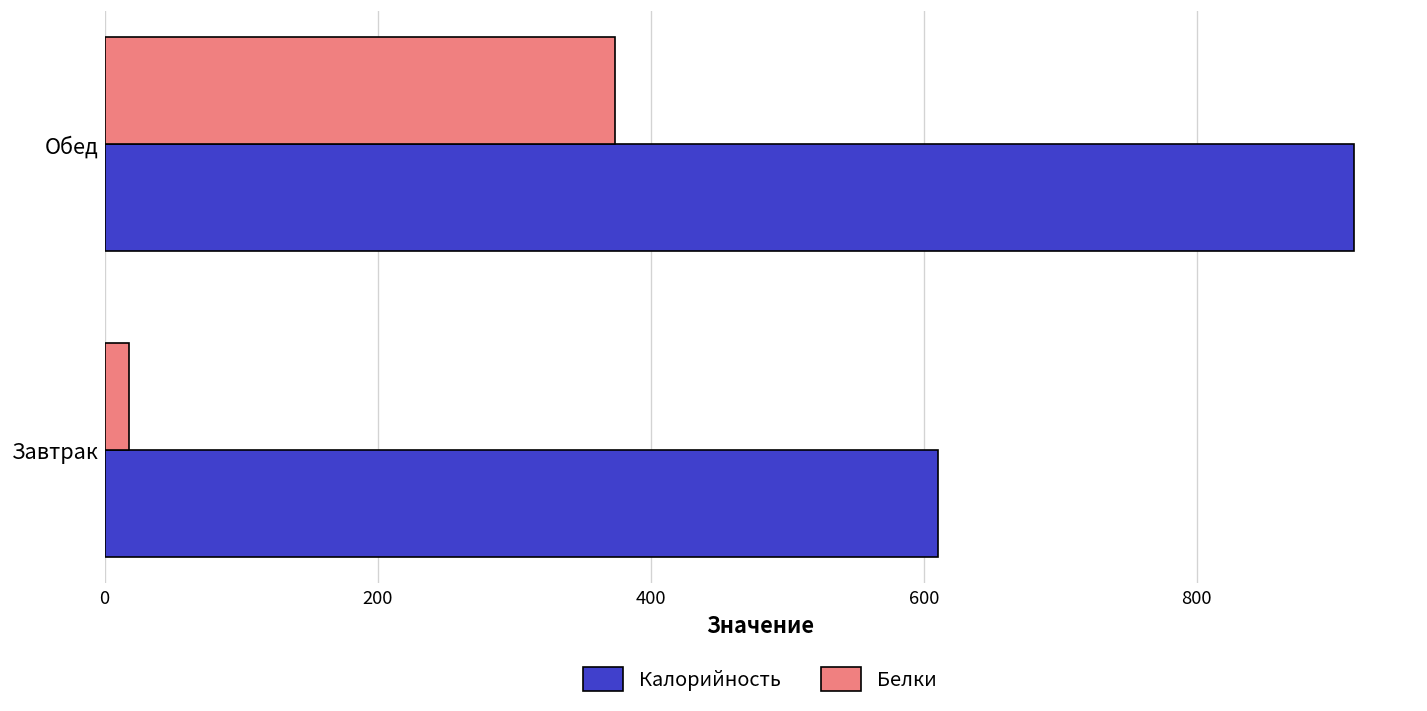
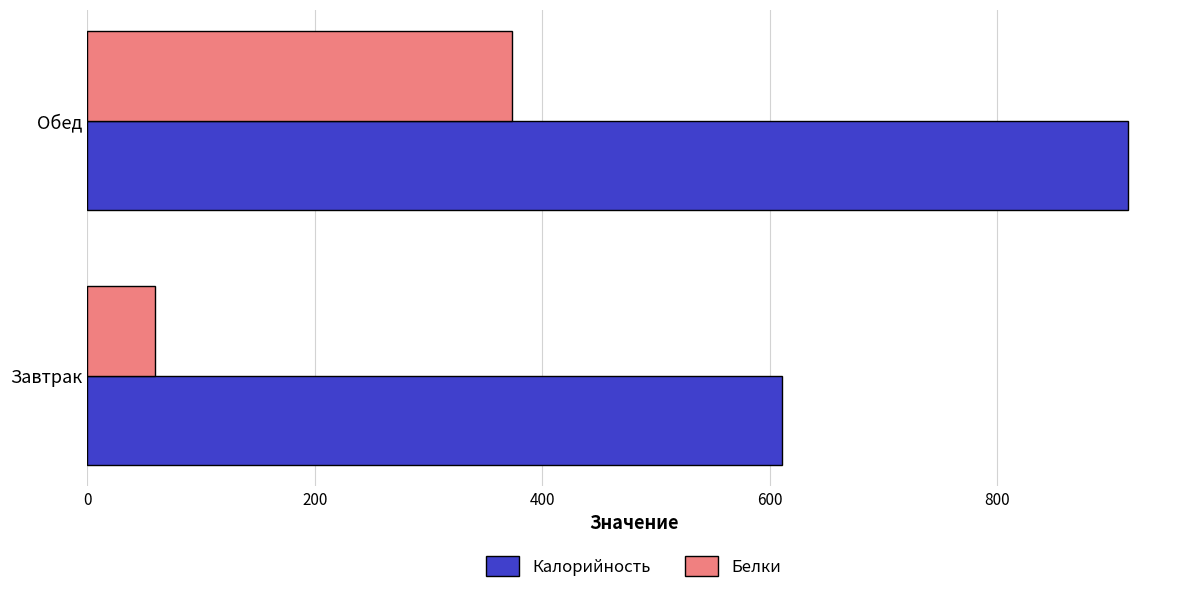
Белки, Завтрак: 18 -> 60
